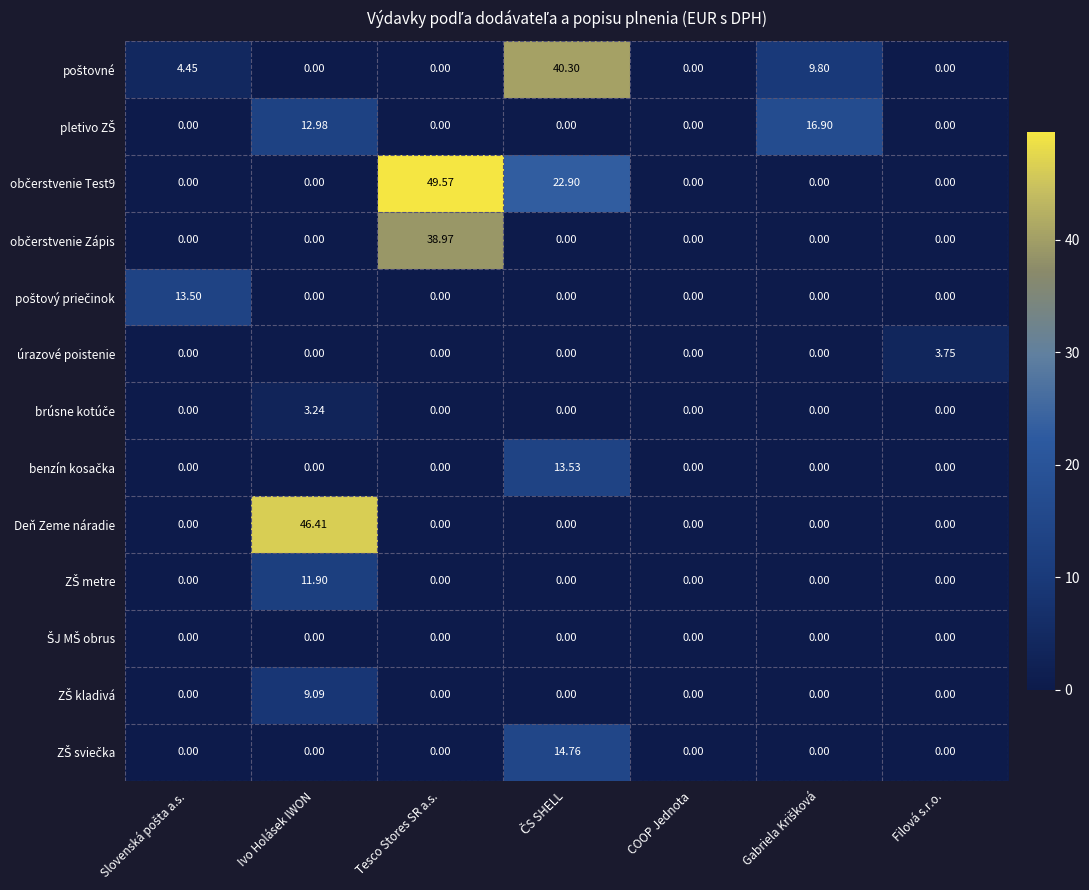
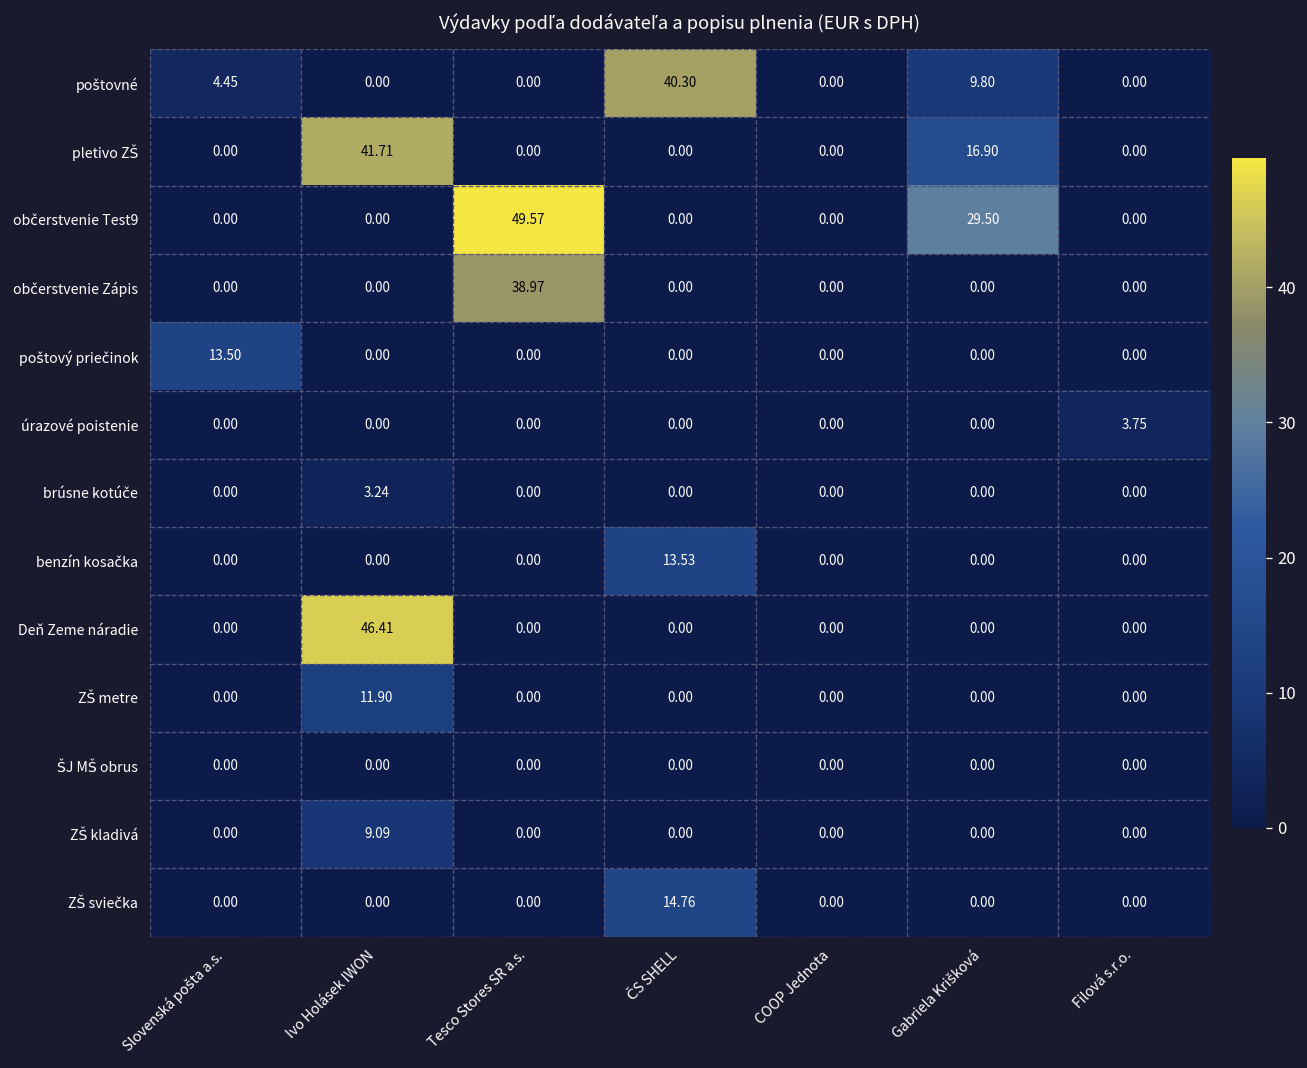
pletivo ZŠ, Ivo Holásek IWON: 12.98 -> 41.71
občerstvenie Test9, ČS SHELL: 22.90 -> 0.00
občerstvenie Test9, Gabriela Krišková: 0.00 -> 29.50
